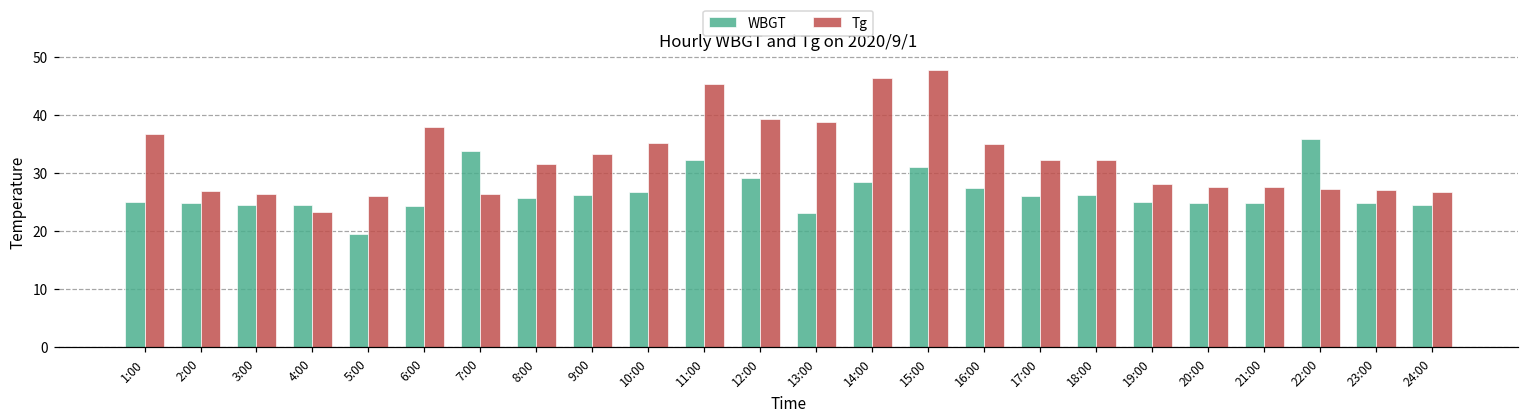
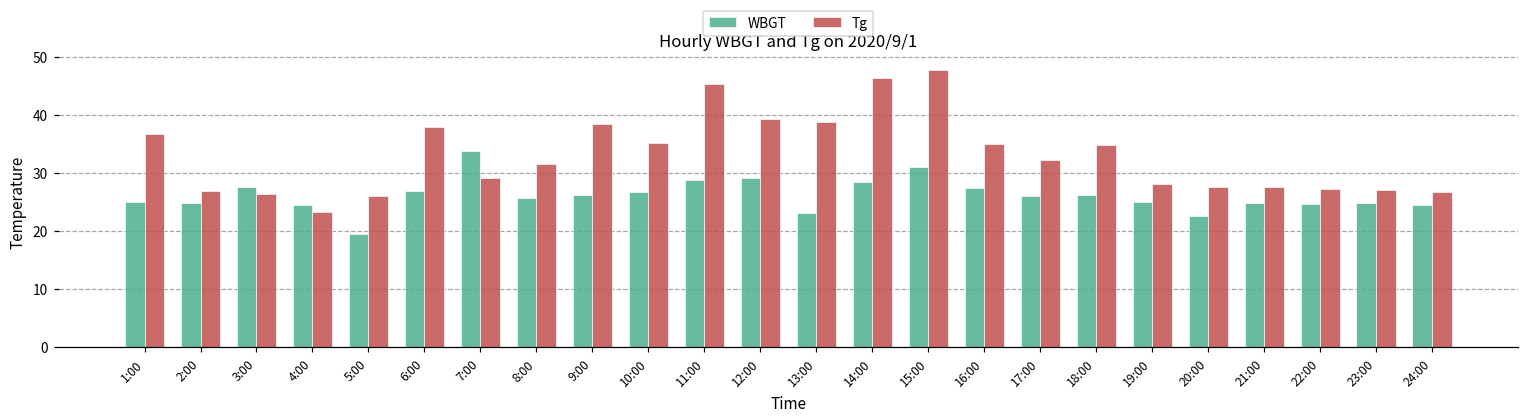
WBGT, 3:00: 25 -> 28
WBGT, 6:00: 24 -> 27
Tg, 7:00: 26 -> 29
Tg, 9:00: 33 -> 39
WBGT, 11:00: 32 -> 29
Tg, 18:00: 32 -> 35
WBGT, 20:00: 25 -> 23
WBGT, 22:00: 36 -> 25
